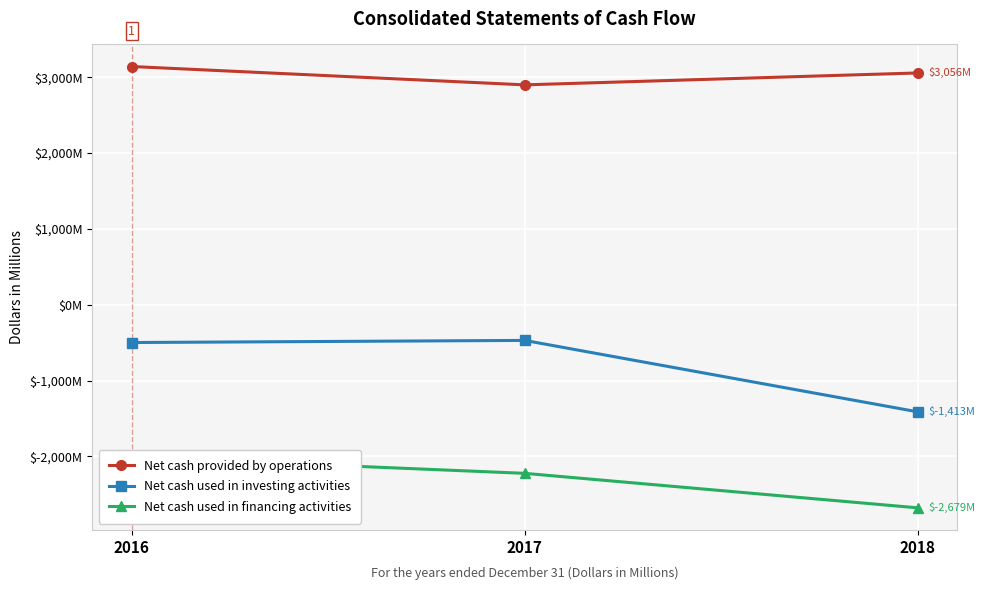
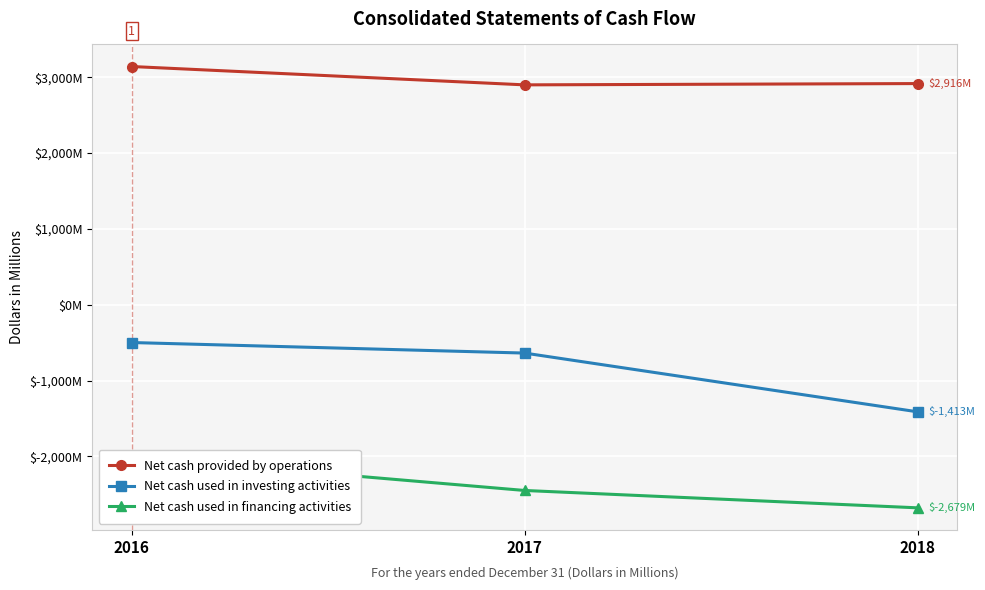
Net cash used in investing activities, 2017: $-500,000,000 -> $-600,000,000
Net cash used in financing activities, 2017: $-2,200,000,000 -> $-2,500,000,000
Net cash provided by operations, 2018: $3,056M -> $2,916M
